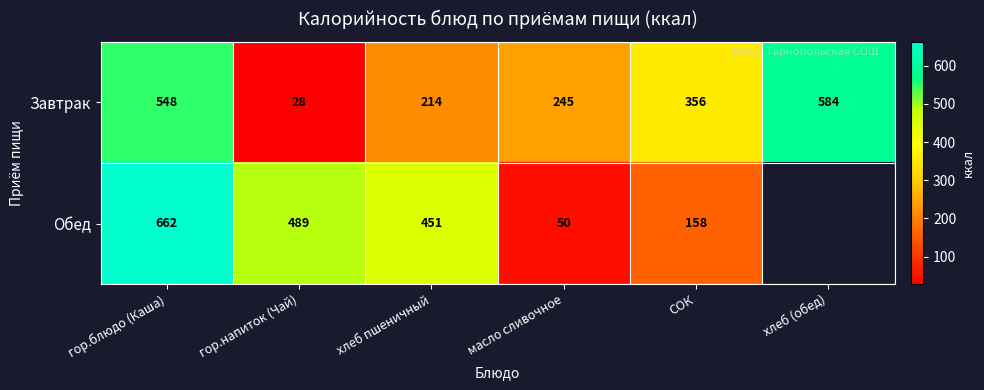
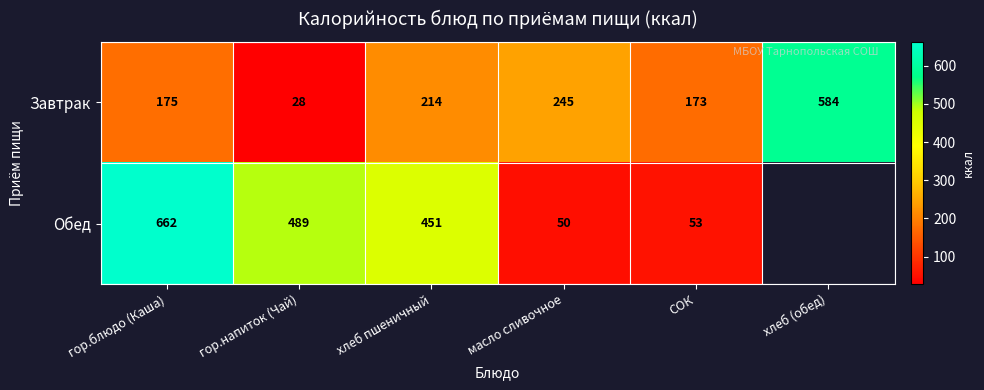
Завтрак, гор.блюдо (Каша): 548 -> 175
Завтрак, СОК: 356 -> 173
Обед, СОК: 158 -> 53
